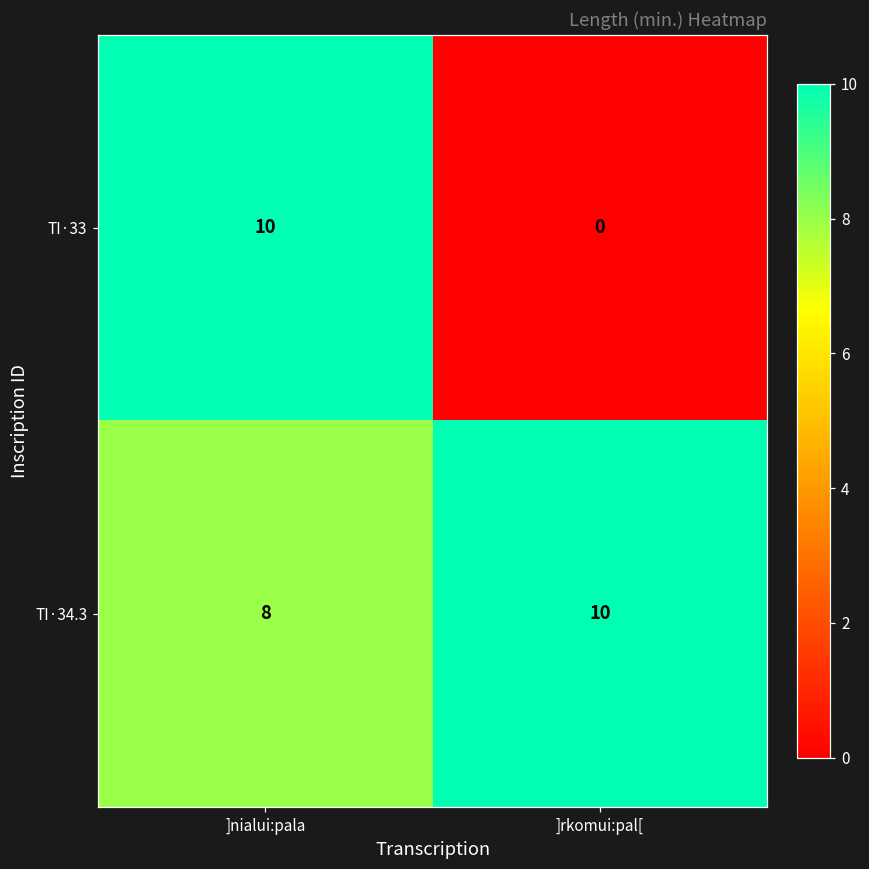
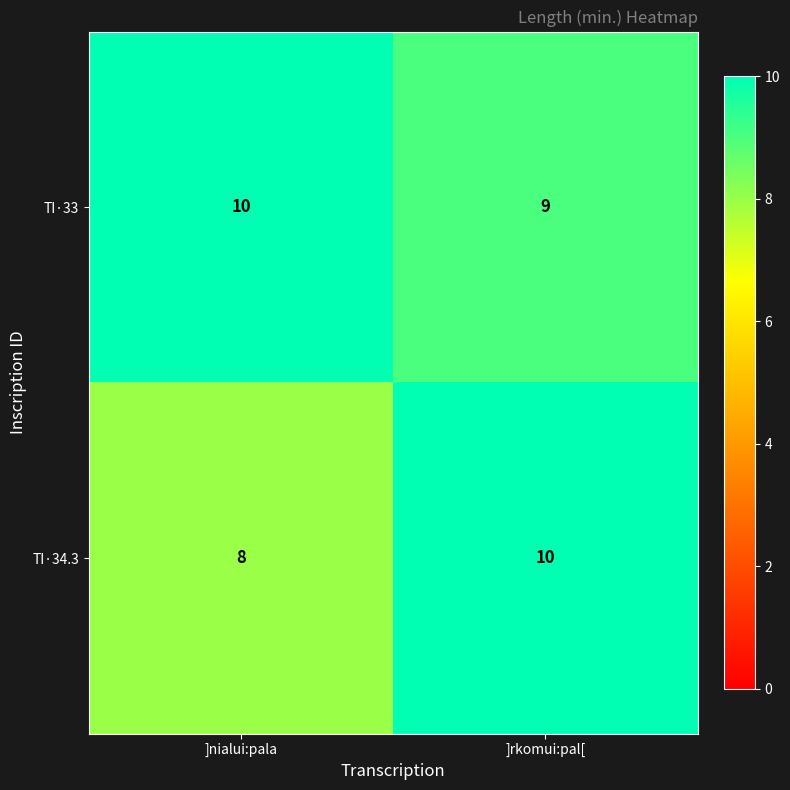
TI·33, ]rkomui:pal[: 0 -> 9
